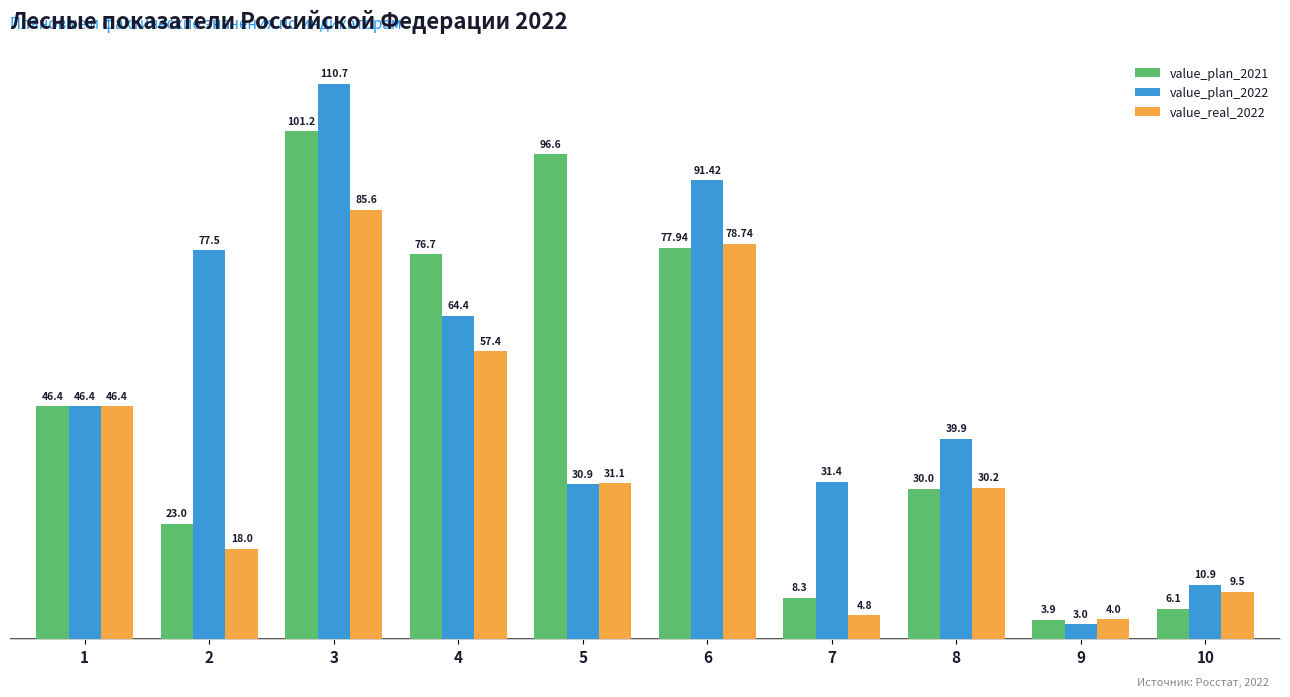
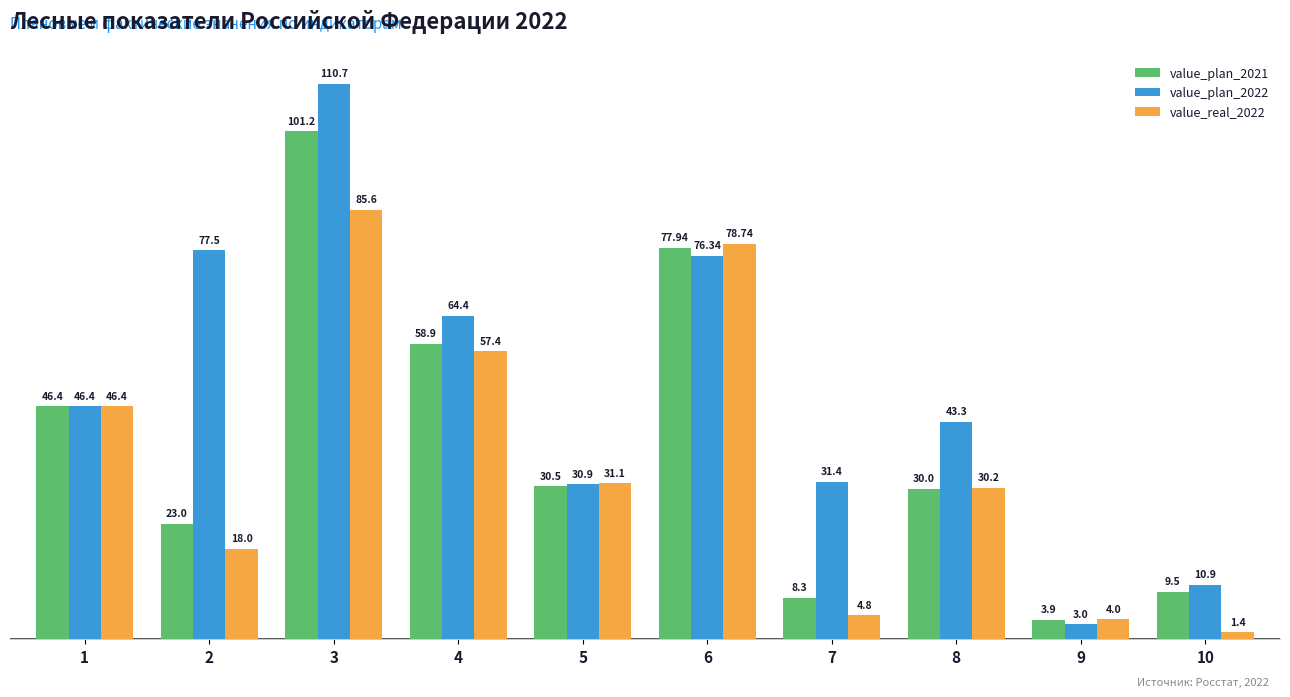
value_plan_2021, 4: 76.7 -> 58.9
value_plan_2021, 5: 96.6 -> 30.5
value_plan_2022, 6: 91.42 -> 76.34
value_plan_2022, 8: 39.9 -> 43.3
value_plan_2021, 10: 6.1 -> 9.5
value_real_2022, 10: 9.5 -> 1.4
